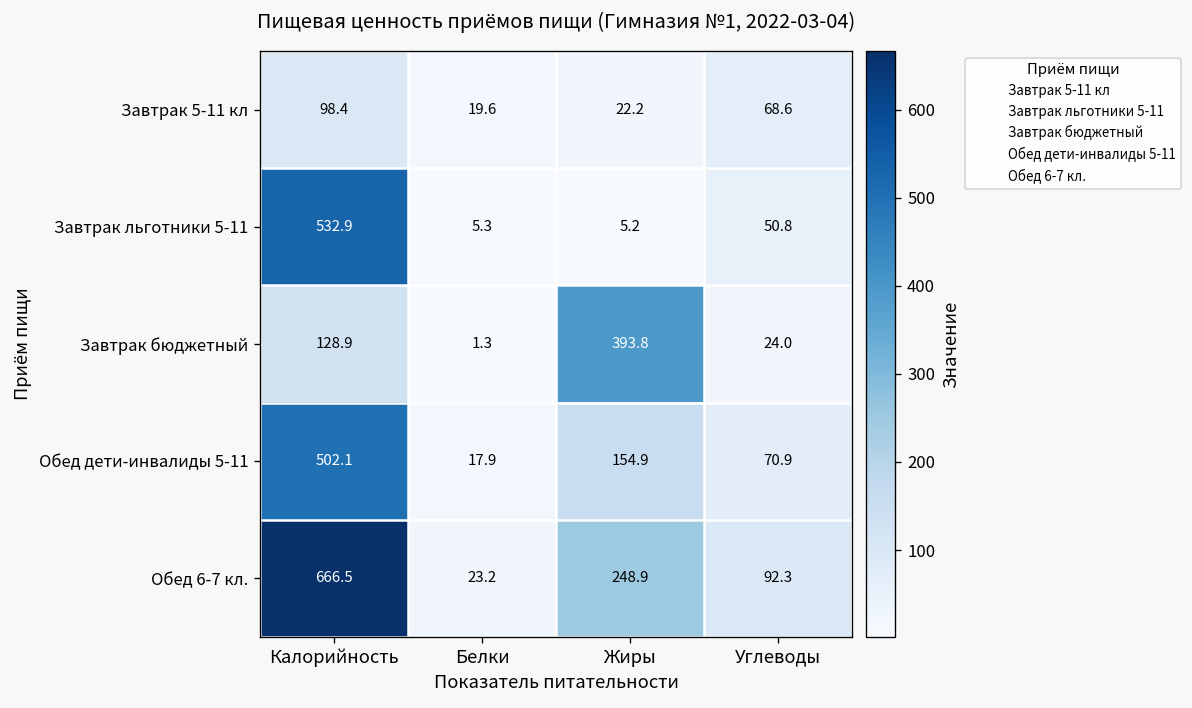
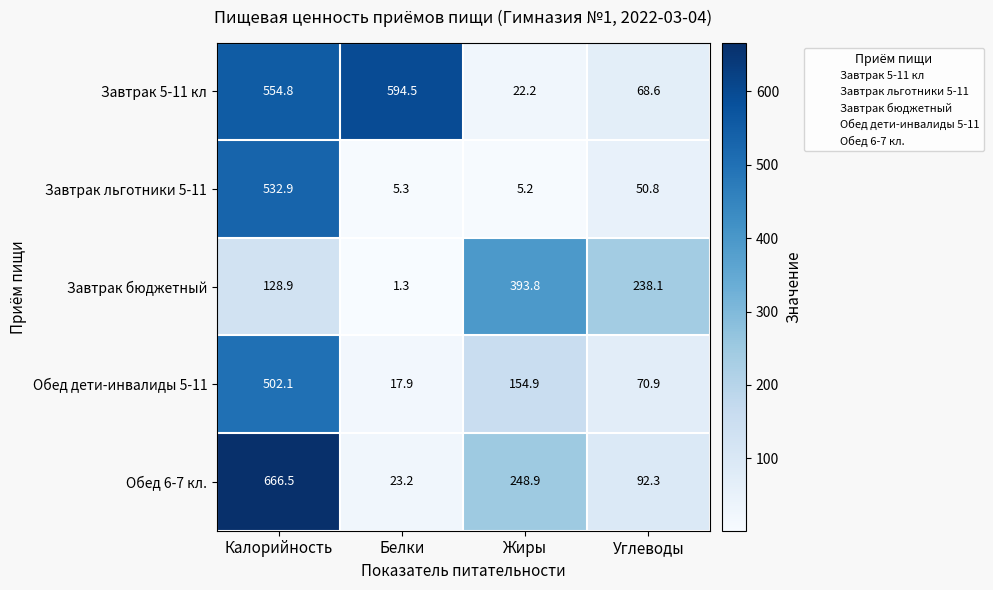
Завтрак 5-11 кл, Калорийность: 98.4 -> 554.8
Завтрак 5-11 кл, Белки: 19.6 -> 594.5
Завтрак бюджетный, Углеводы: 24.0 -> 238.1
